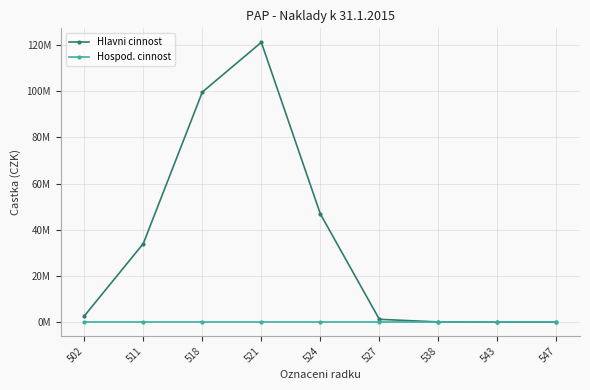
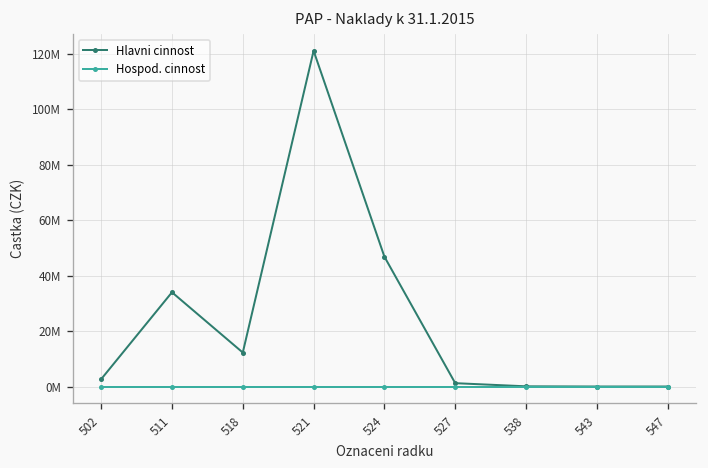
Hlavni cinnost, 518: 100000000 -> 12000000
